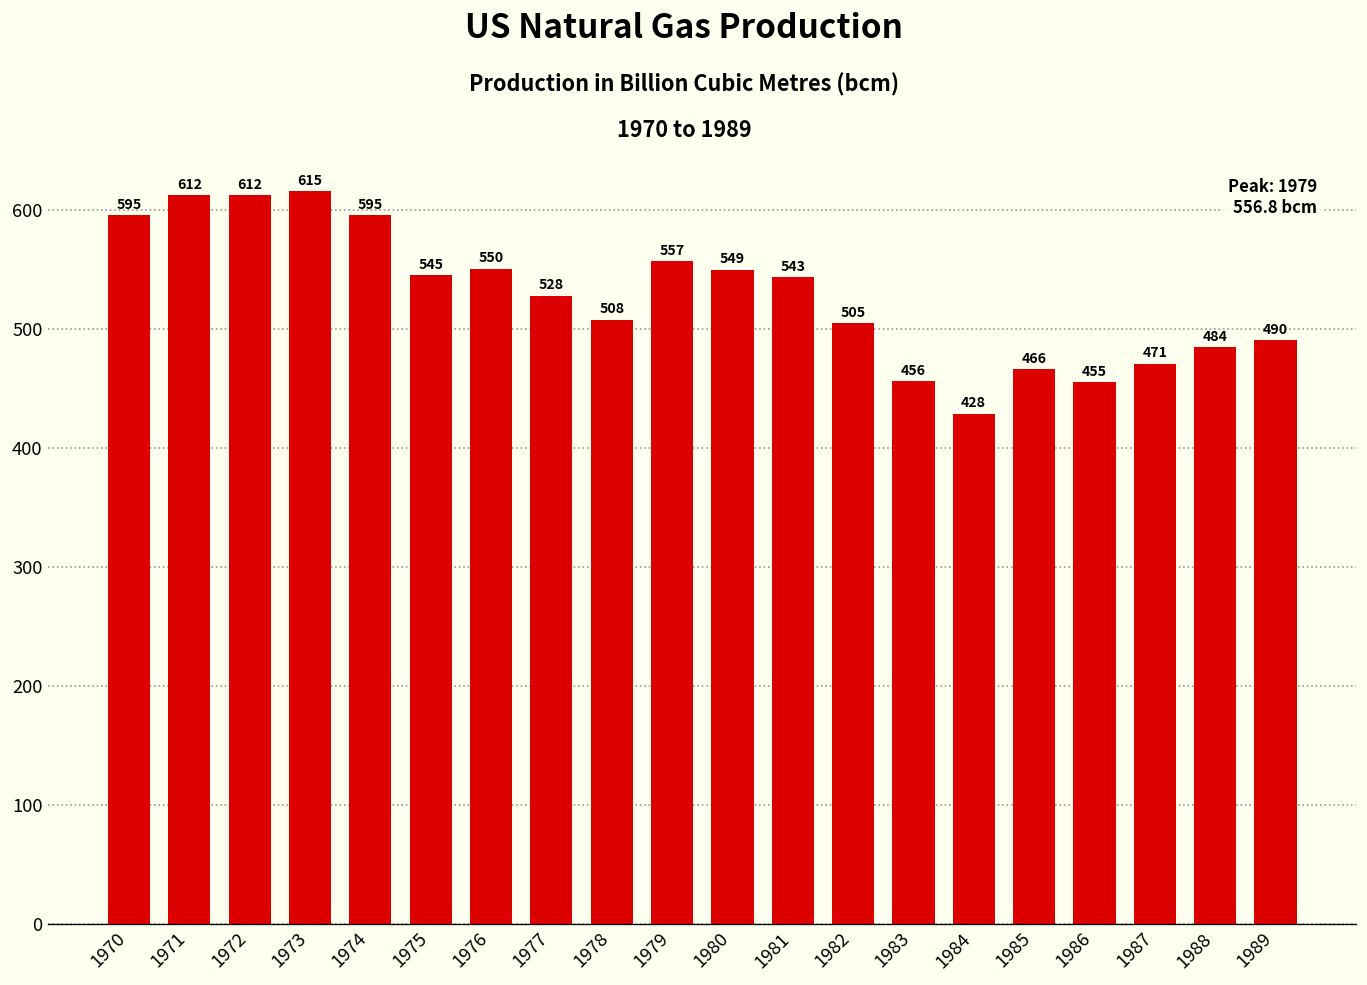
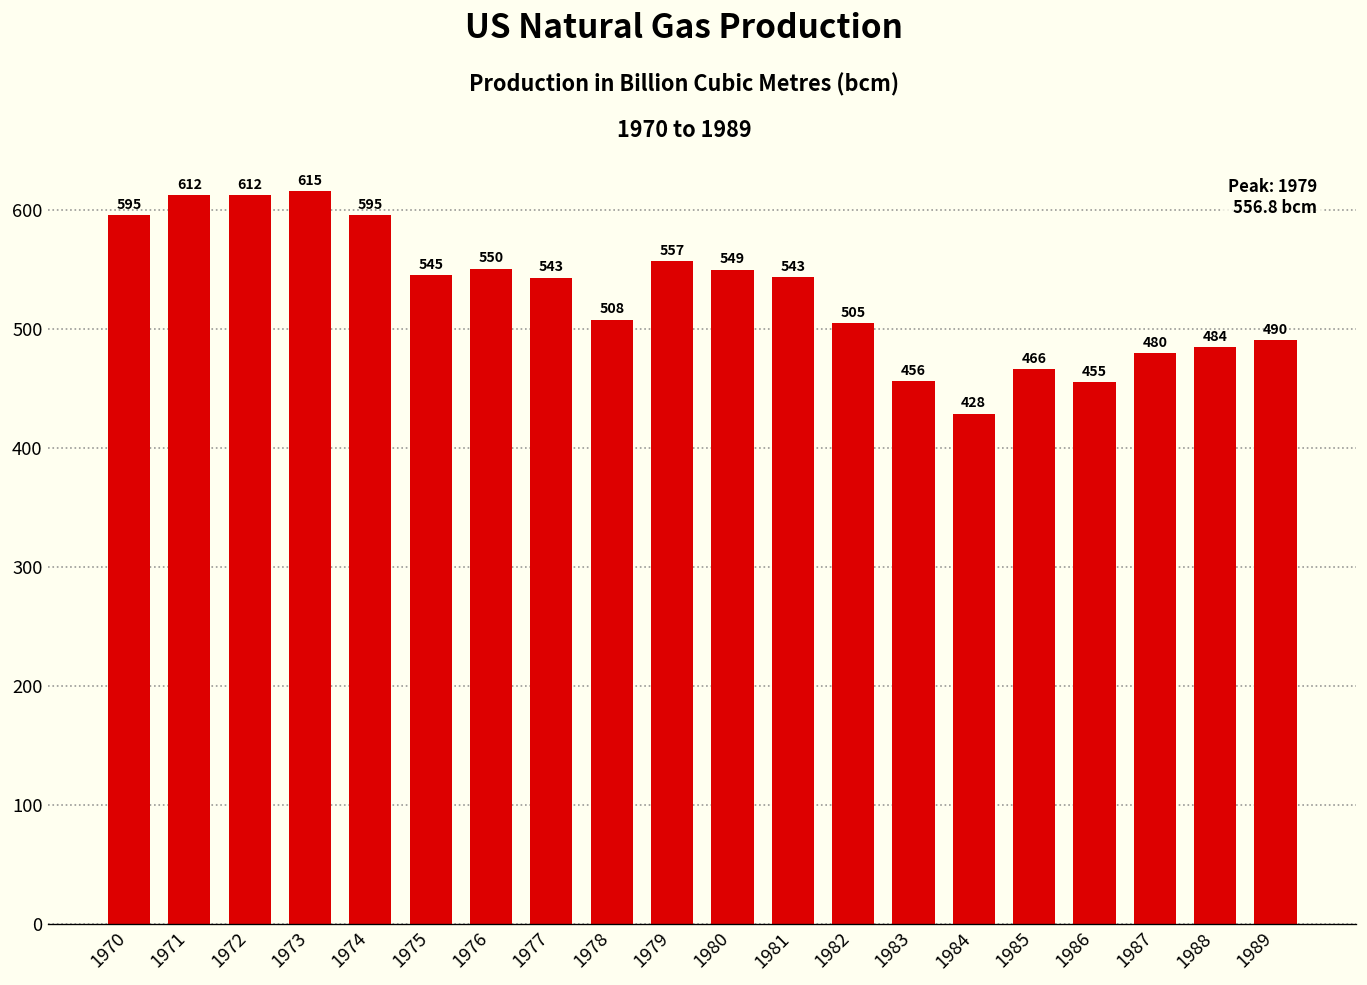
1977: 528 -> 543
1987: 471 -> 480
